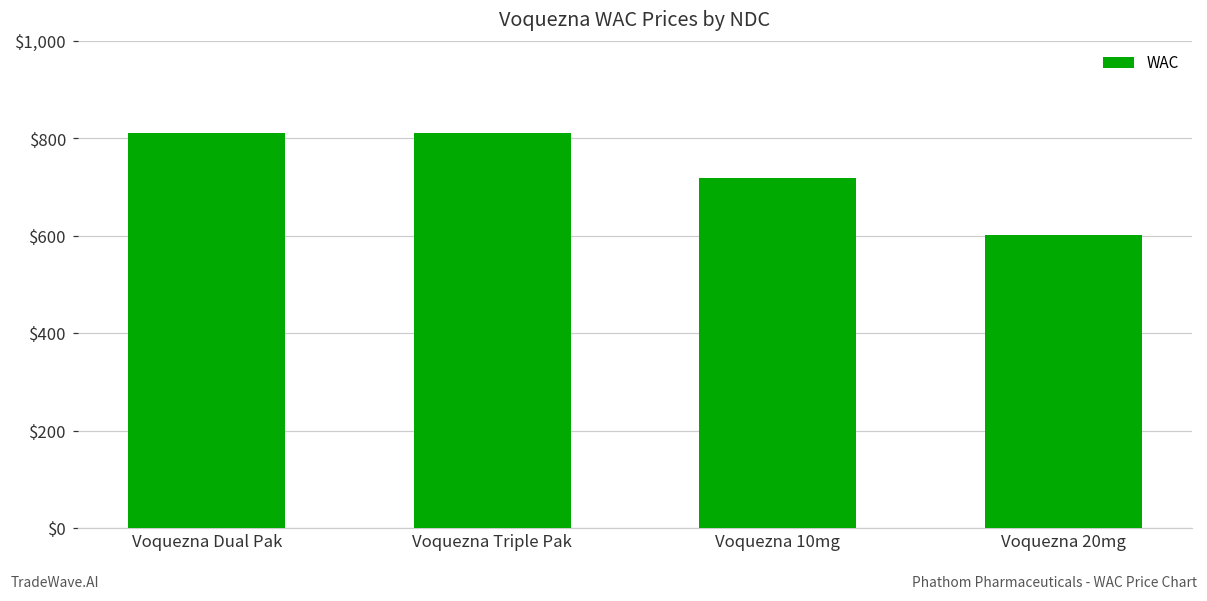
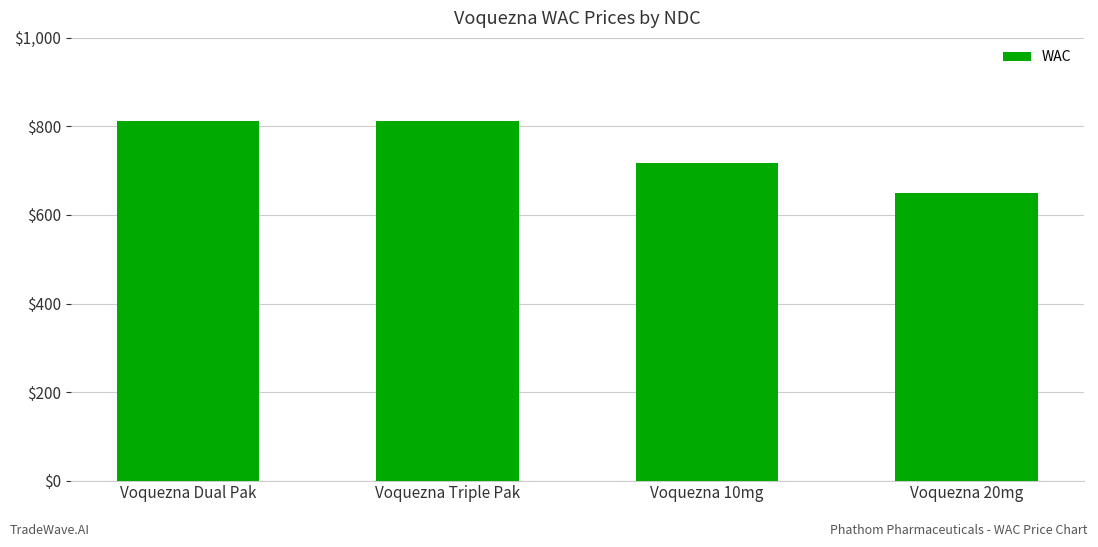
Voquezna 20mg: $600 -> $650
